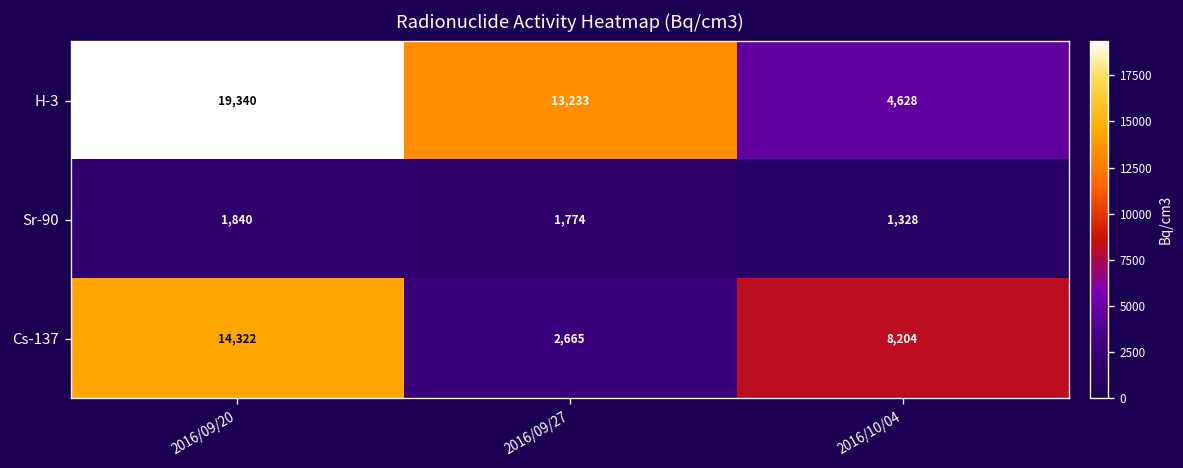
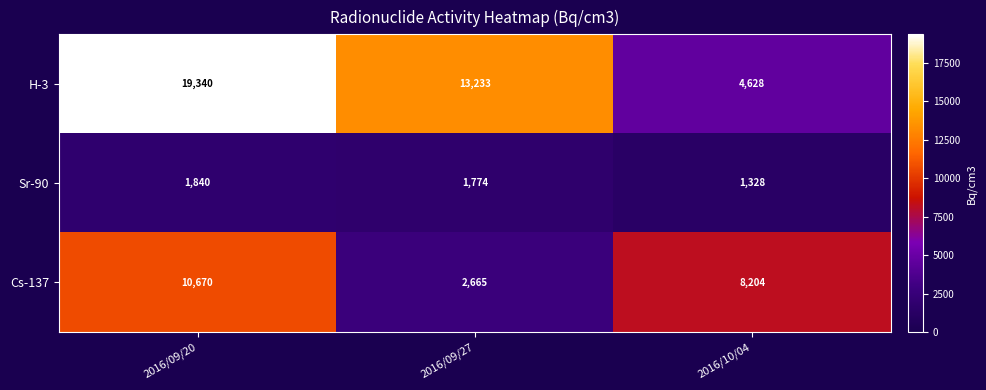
Cs-137, 2016/09/20: 14,322 -> 10,670
